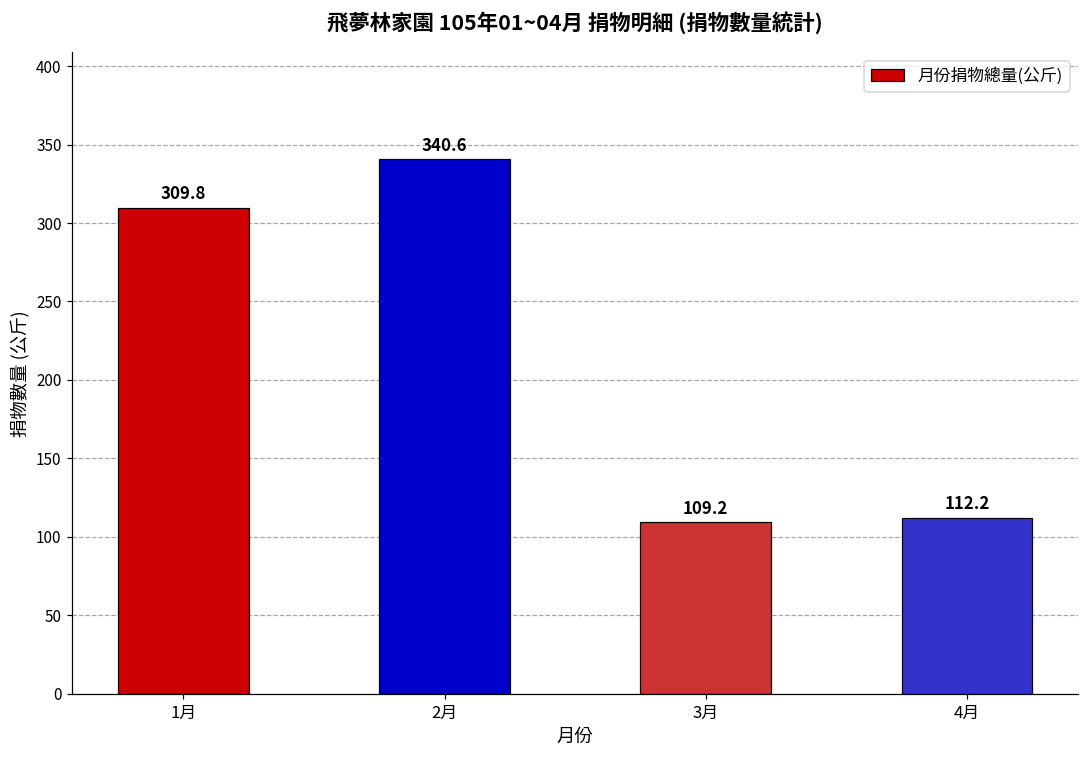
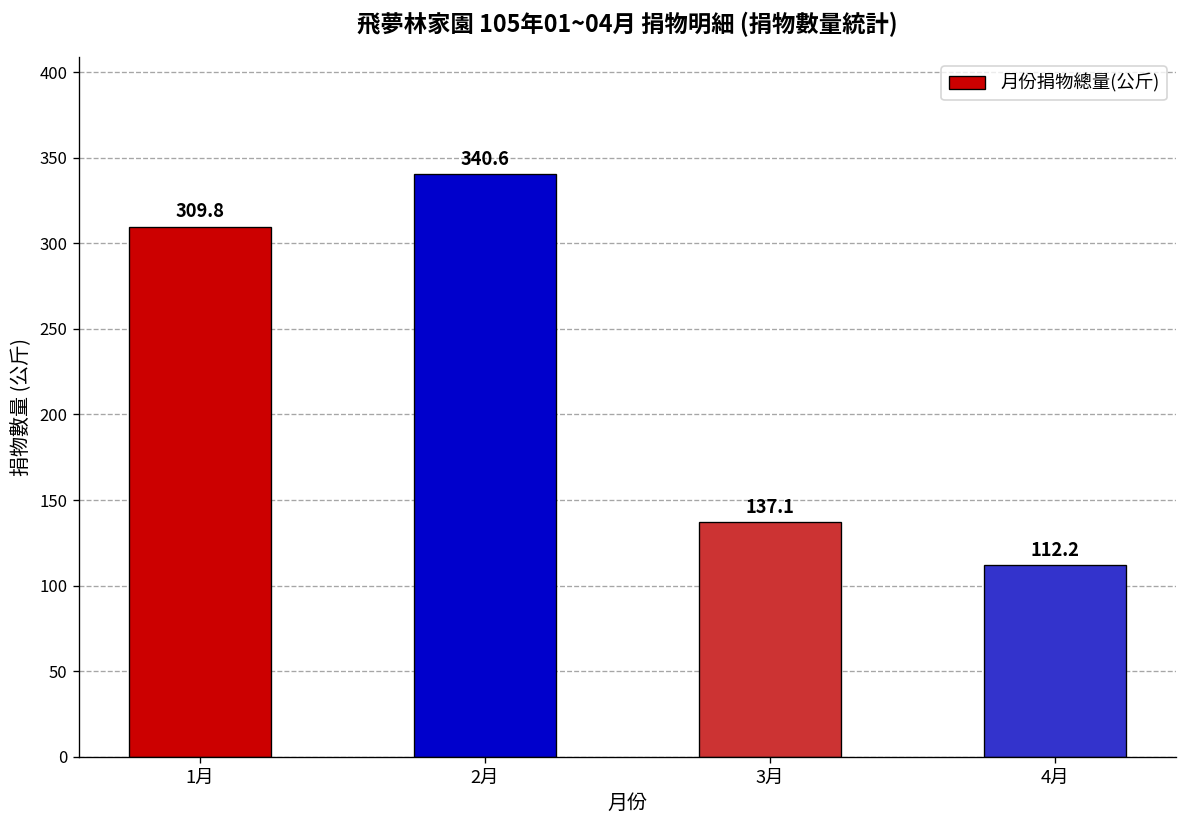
3月: 109.2 -> 137.1
